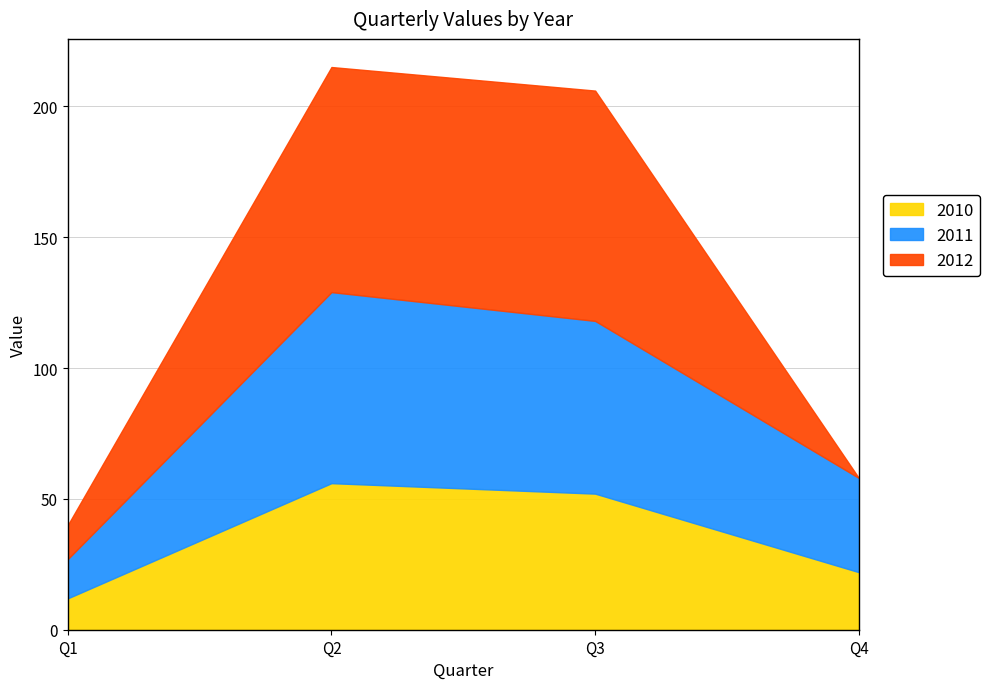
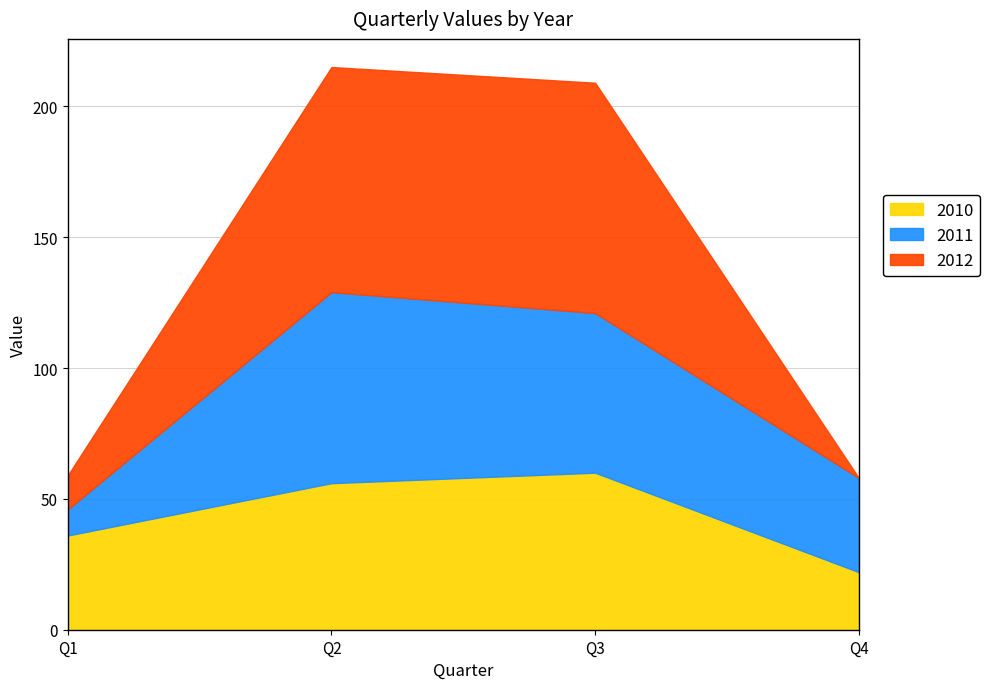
2010, Q1: 12 -> 36
2011, Q1: 15 -> 10
2010, Q3: 52 -> 60
2011, Q3: 66 -> 61
